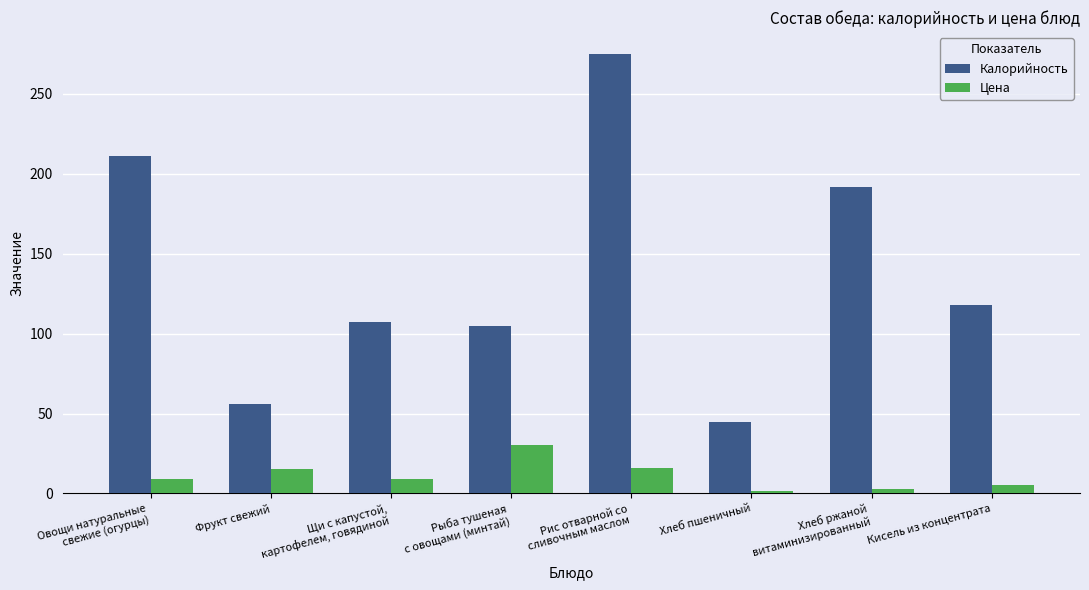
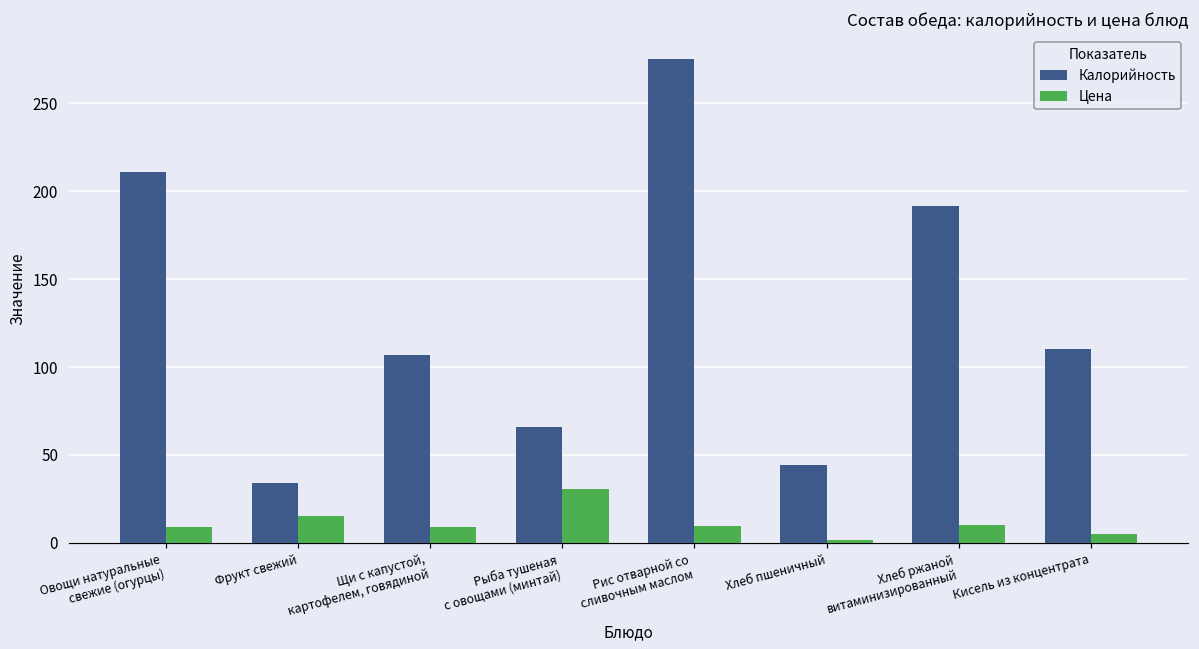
Калорийность, Фрукт свежий: 56 -> 34
Калорийность, Рыба тушеная с овощами (минтай): 105 -> 66
Цена, Рис отварной со сливочным маслом: 16 -> 9
Цена, Хлеб ржаной витаминизированный: 3 -> 10
Калорийность, Кисель из концентрата: 118 -> 110
